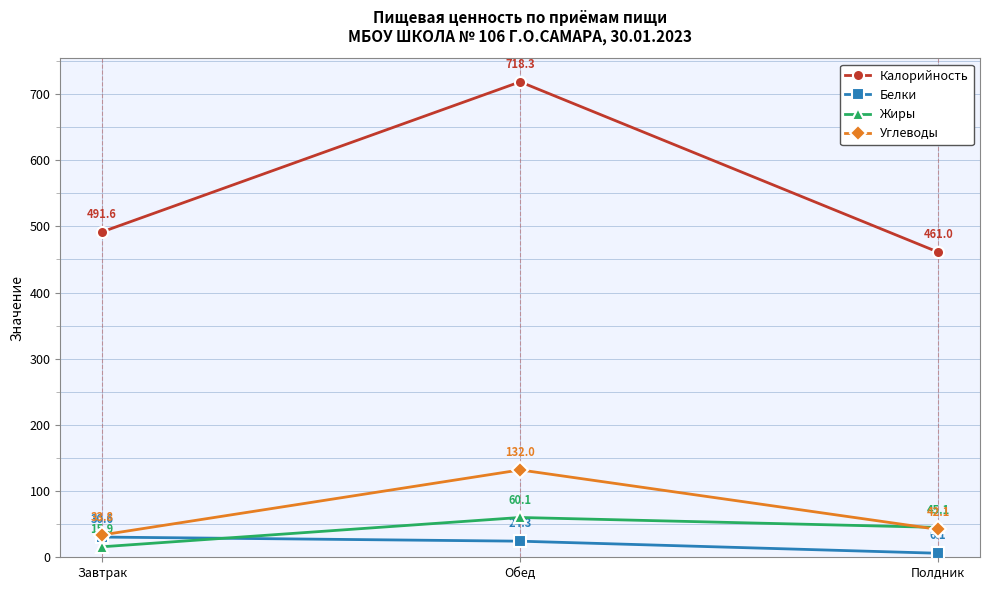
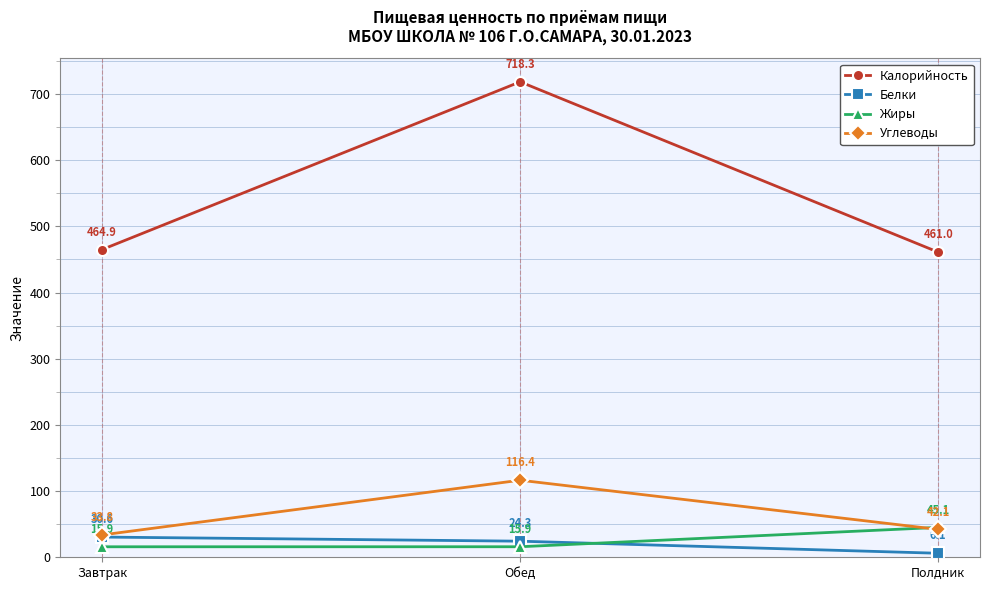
Калорийность, Завтрак: 491.6 -> 464.9
Жиры, Обед: 60.1 -> 15.9
Углеводы, Обед: 132.0 -> 116.4
